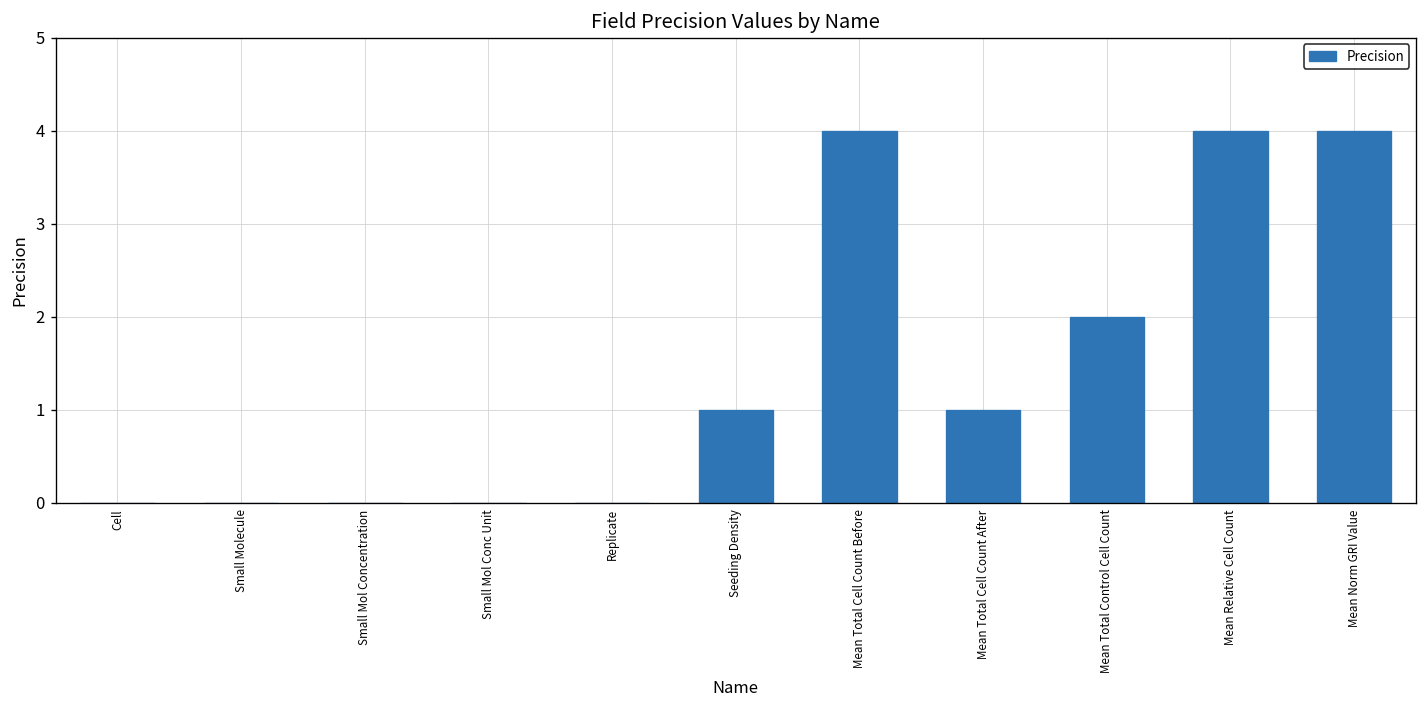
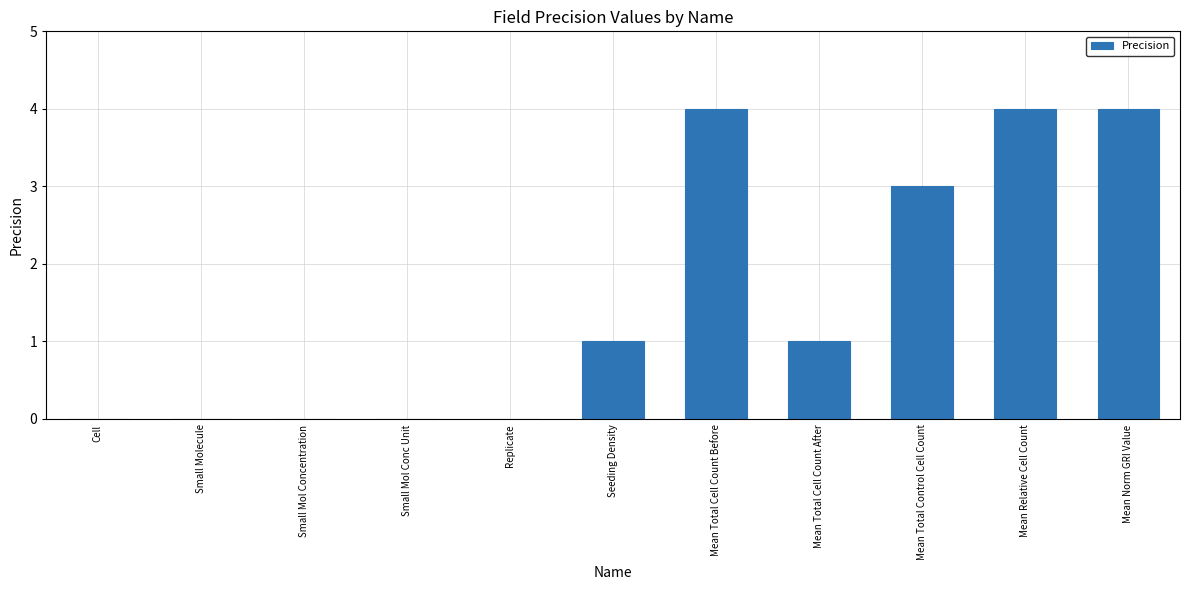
Mean Total Control Cell Count: 2 -> 3
